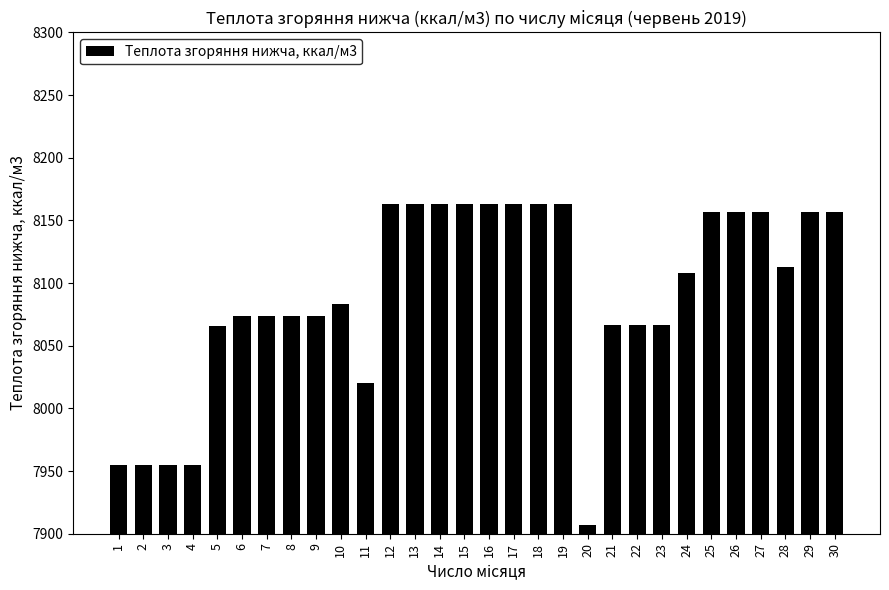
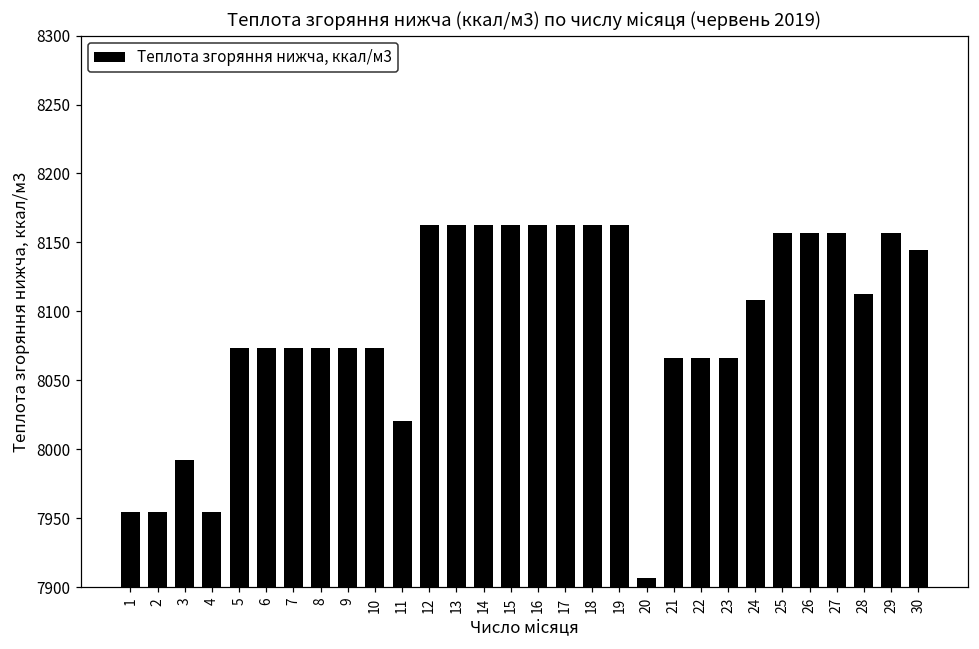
3: 7955 -> 7992
5: 8066 -> 8074
10: 8083 -> 8074
30: 8157 -> 8144
